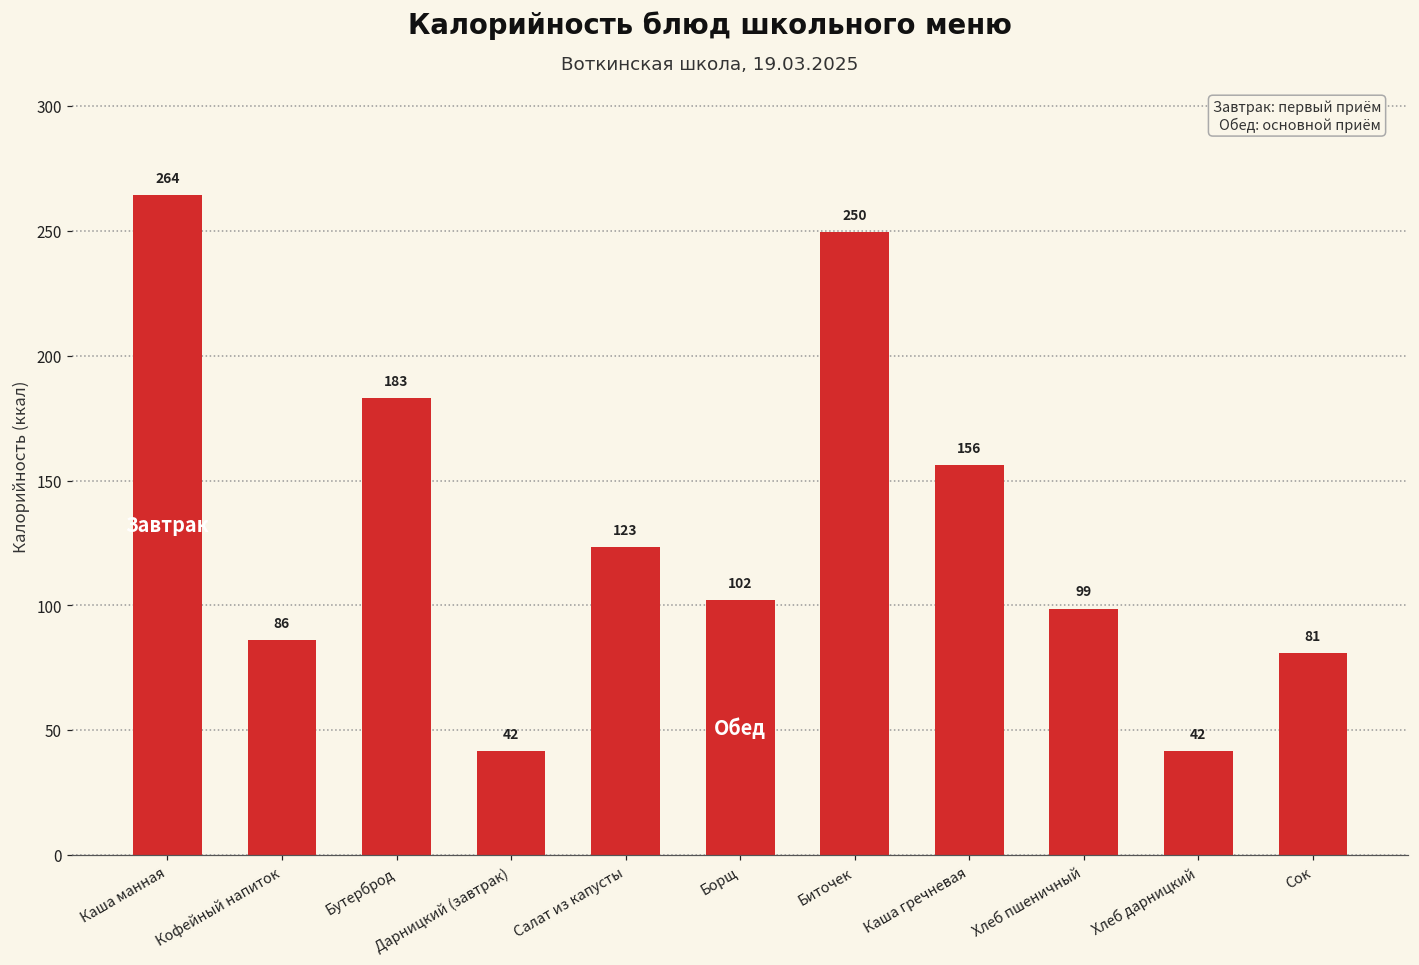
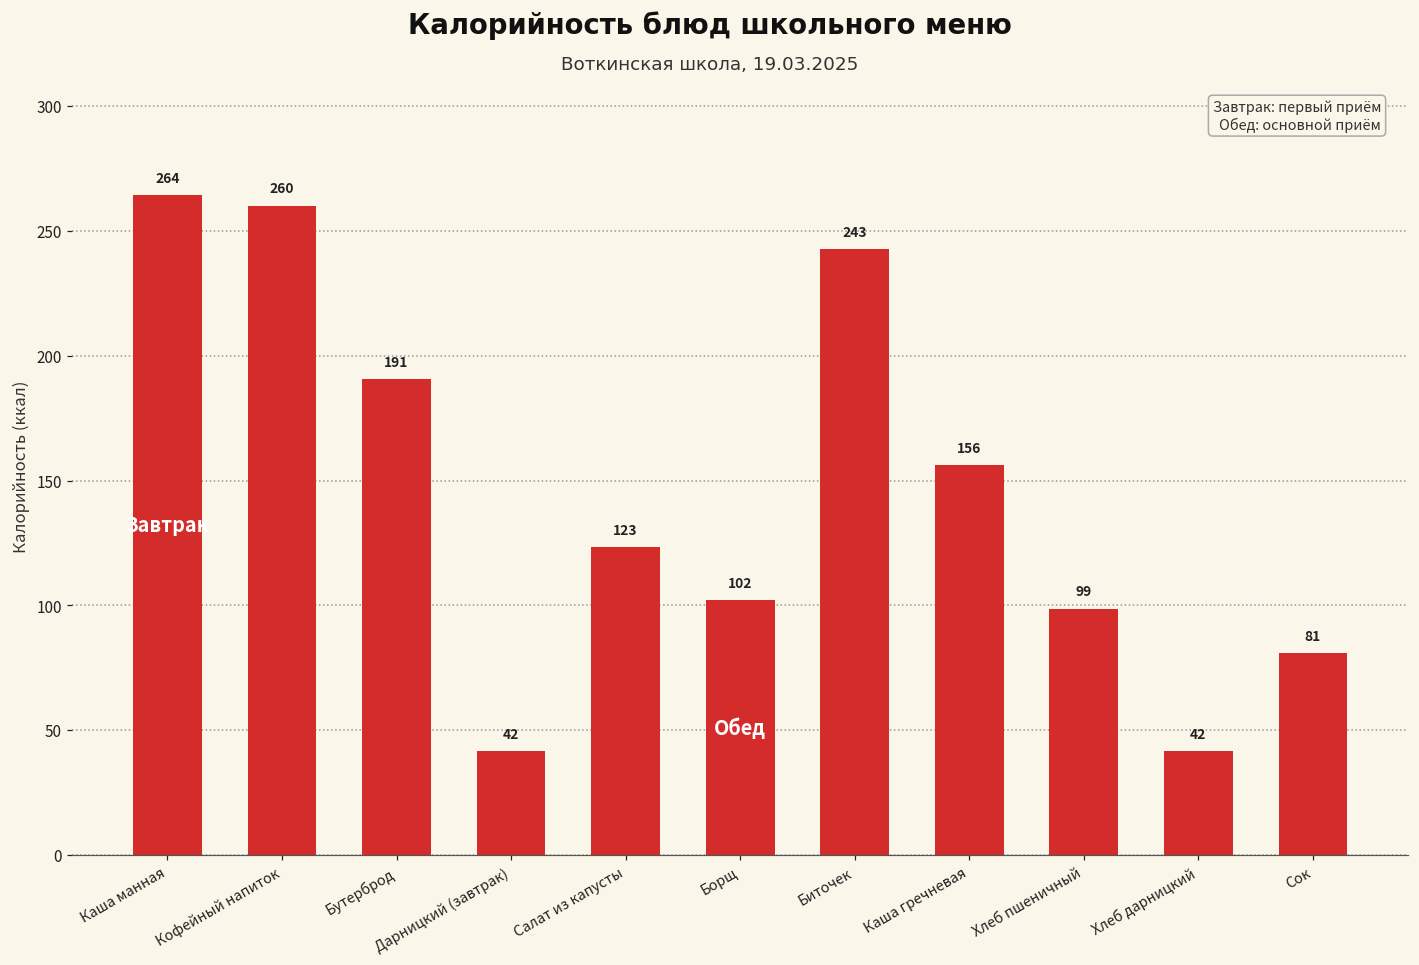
Кофейный напиток: 86 -> 260
Бутерброд: 183 -> 191
Биточек: 250 -> 243
